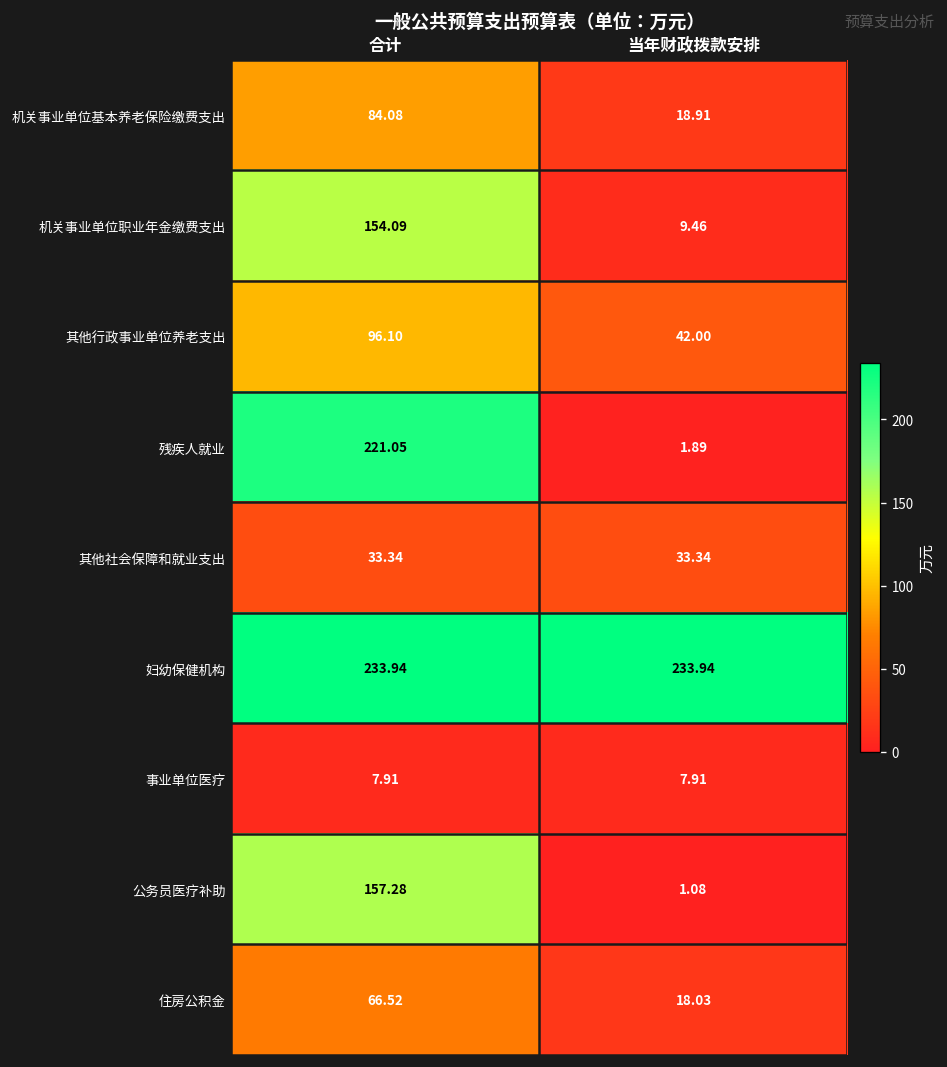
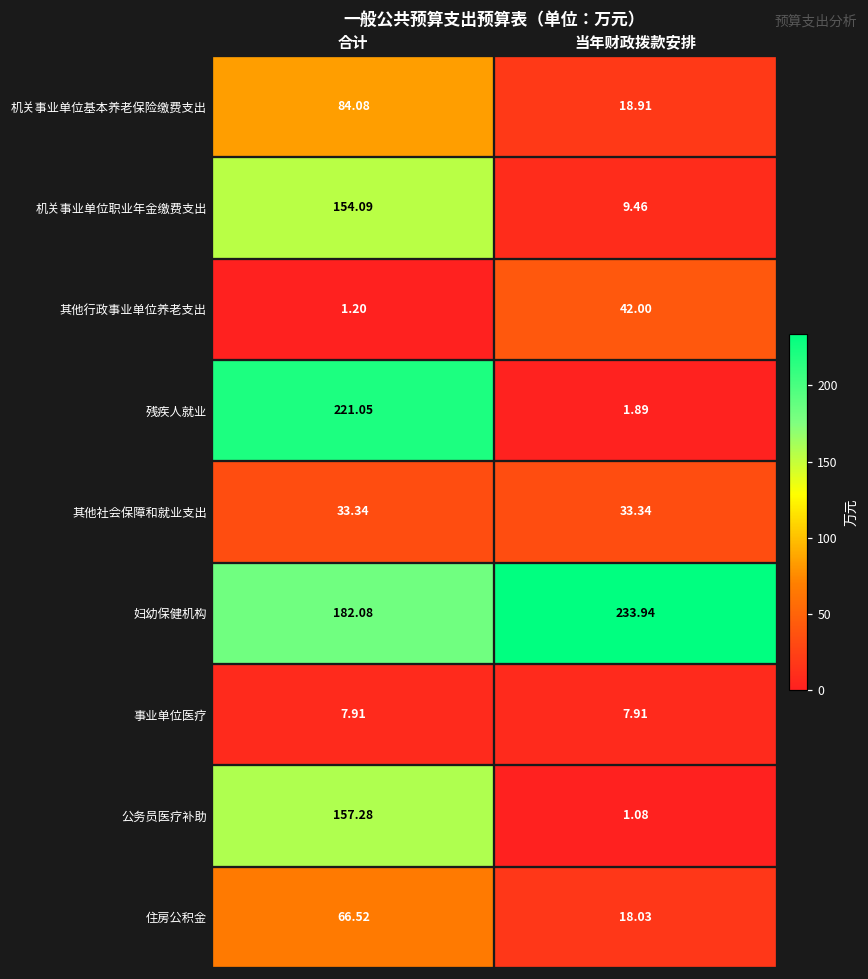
其他行政事业单位养老支出, 合计: 96.10 -> 1.20
妇幼保健机构, 合计: 233.94 -> 182.08
